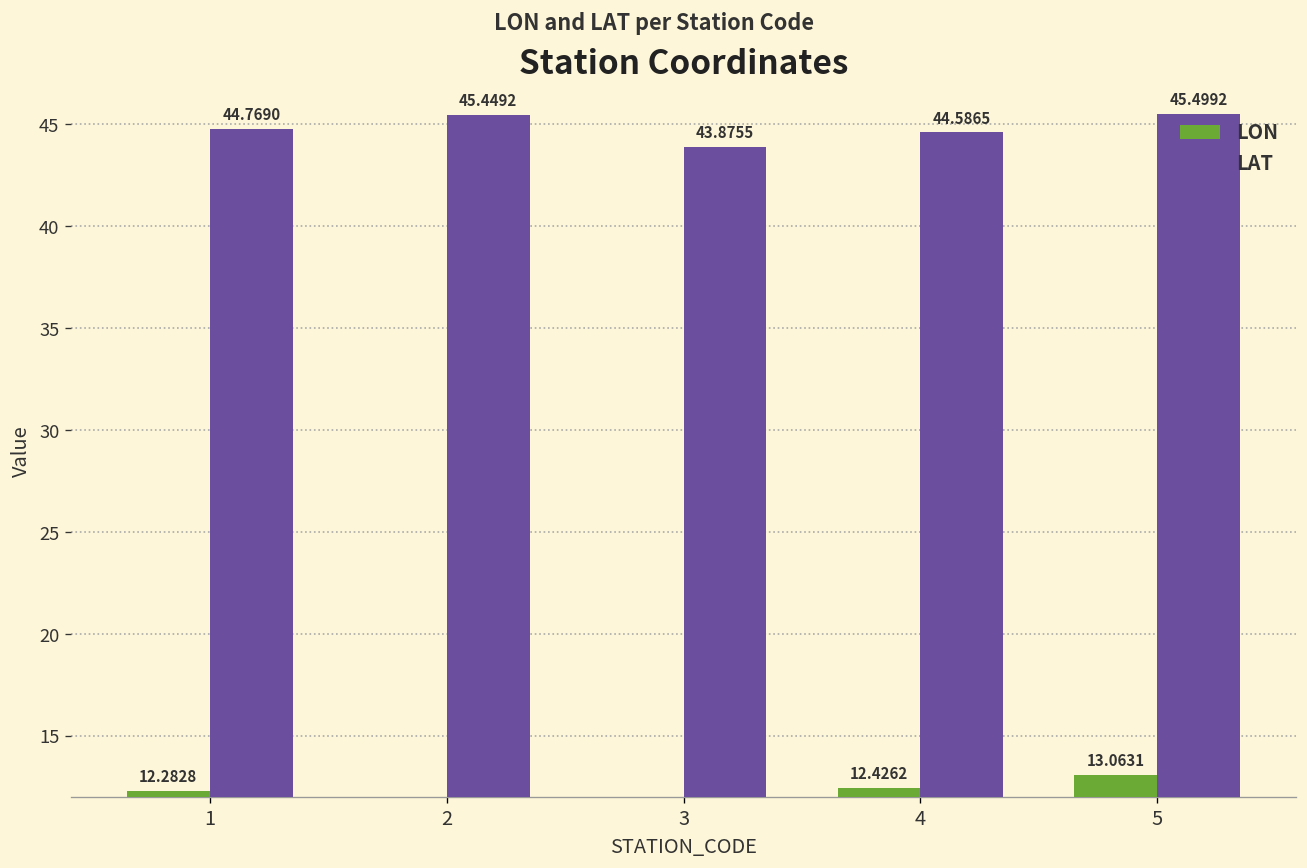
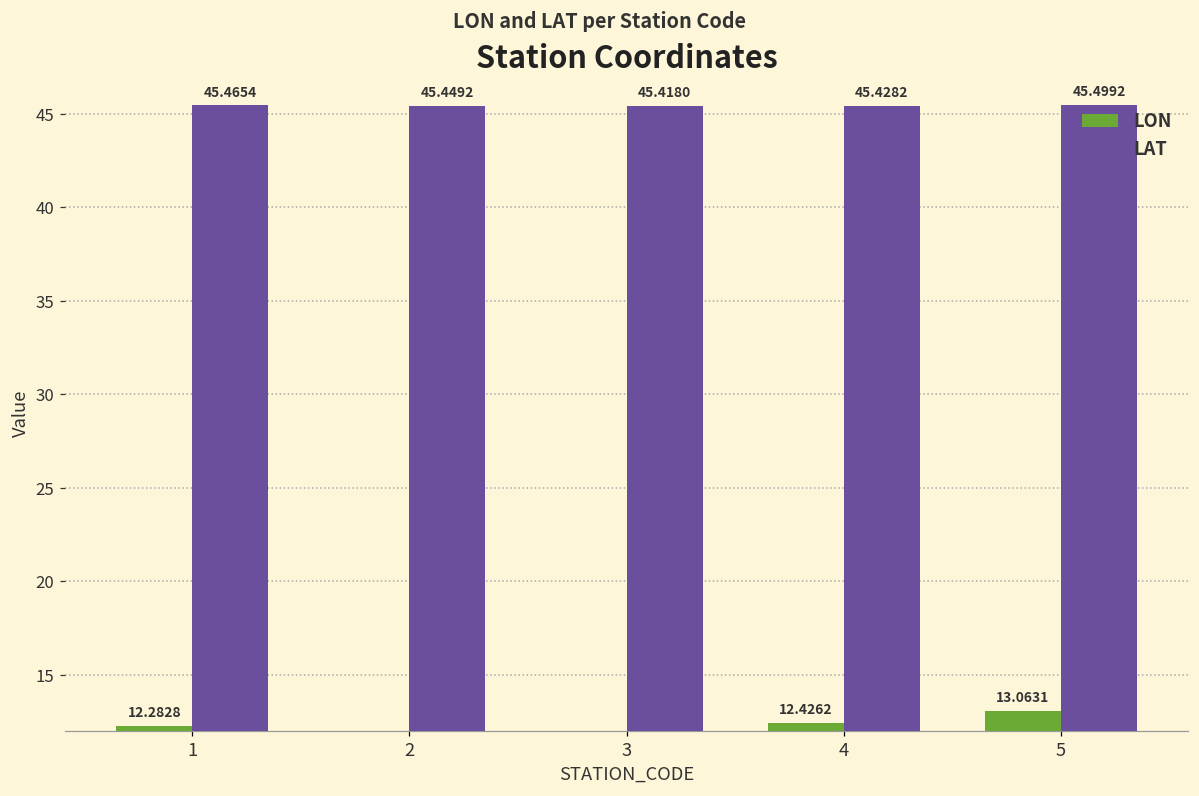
LAT, 1: 44.7690 -> 45.4654
LAT, 3: 43.8755 -> 45.4180
LAT, 4: 44.5865 -> 45.4282
